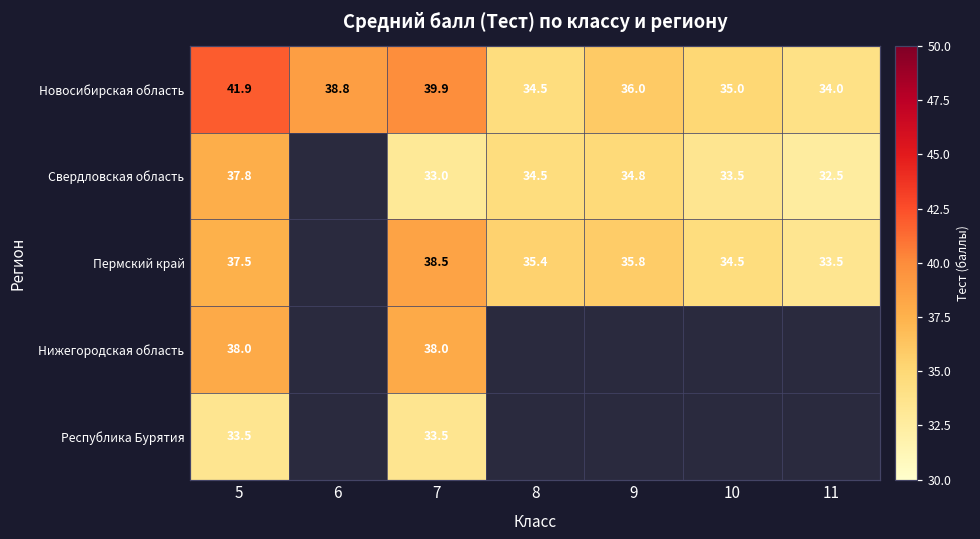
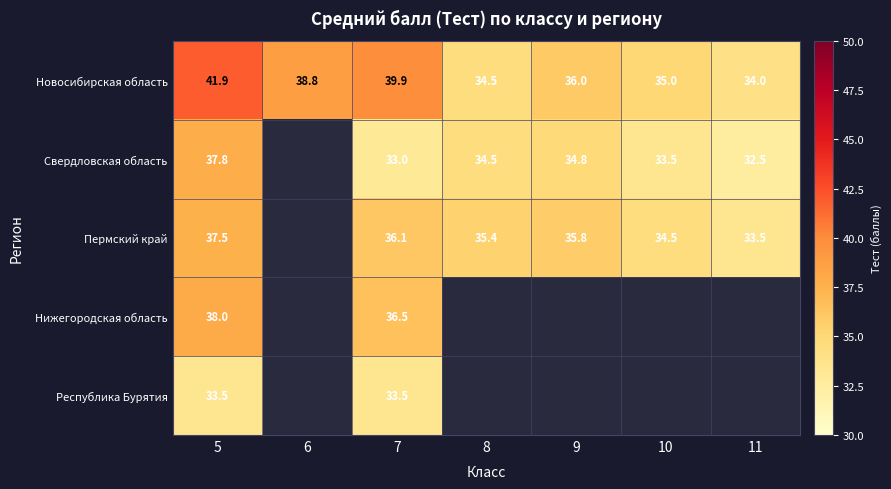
Пермский край, 7: 38.5 -> 36.1
Нижегородская область, 7: 38.0 -> 36.5
